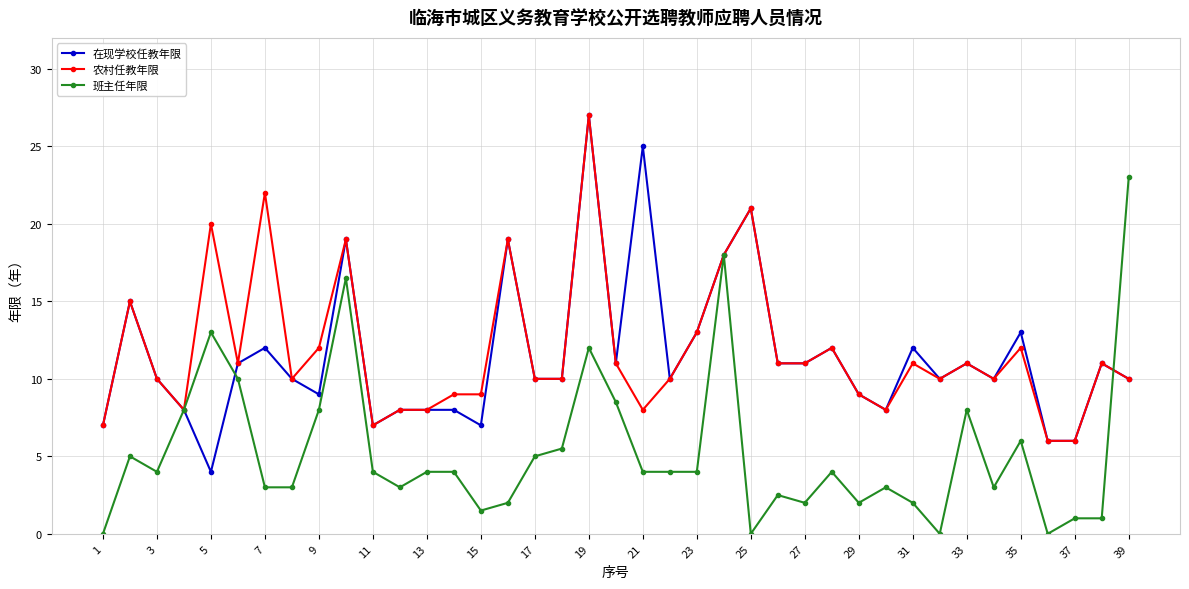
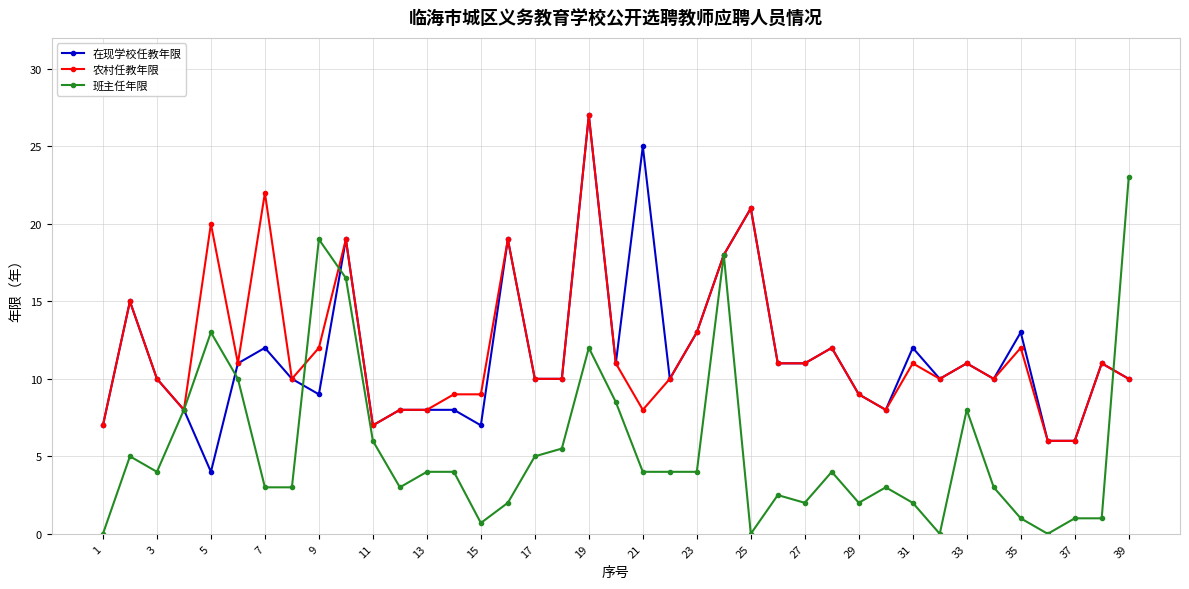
班主任年限, 9: 8 -> 19
班主任年限, 11: 4 -> 6
班主任年限, 15: 1.5 -> 0.7
班主任年限, 35: 6 -> 1
